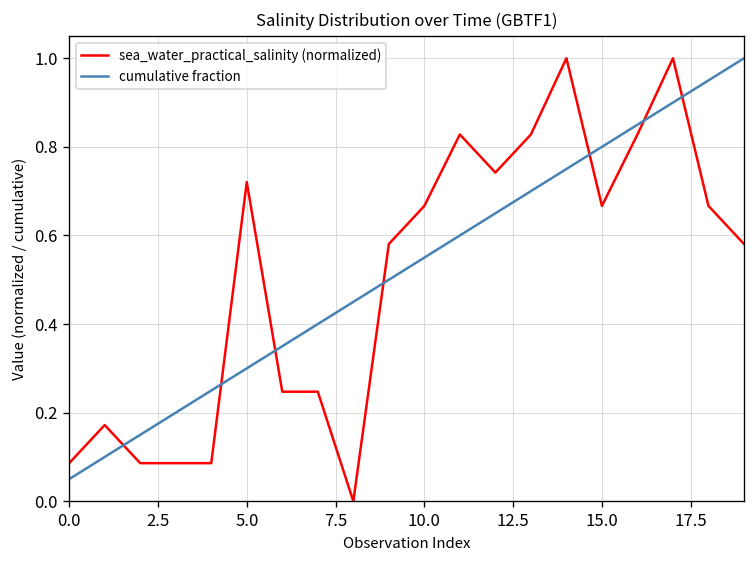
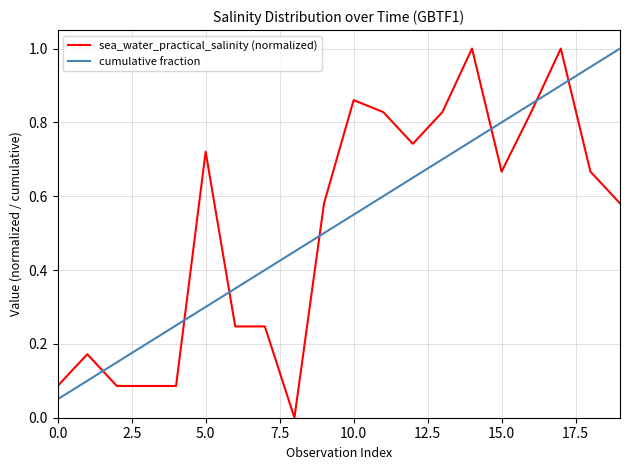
sea_water_practical_salinity (normalized), 10.0: 0.67 -> 0.86
